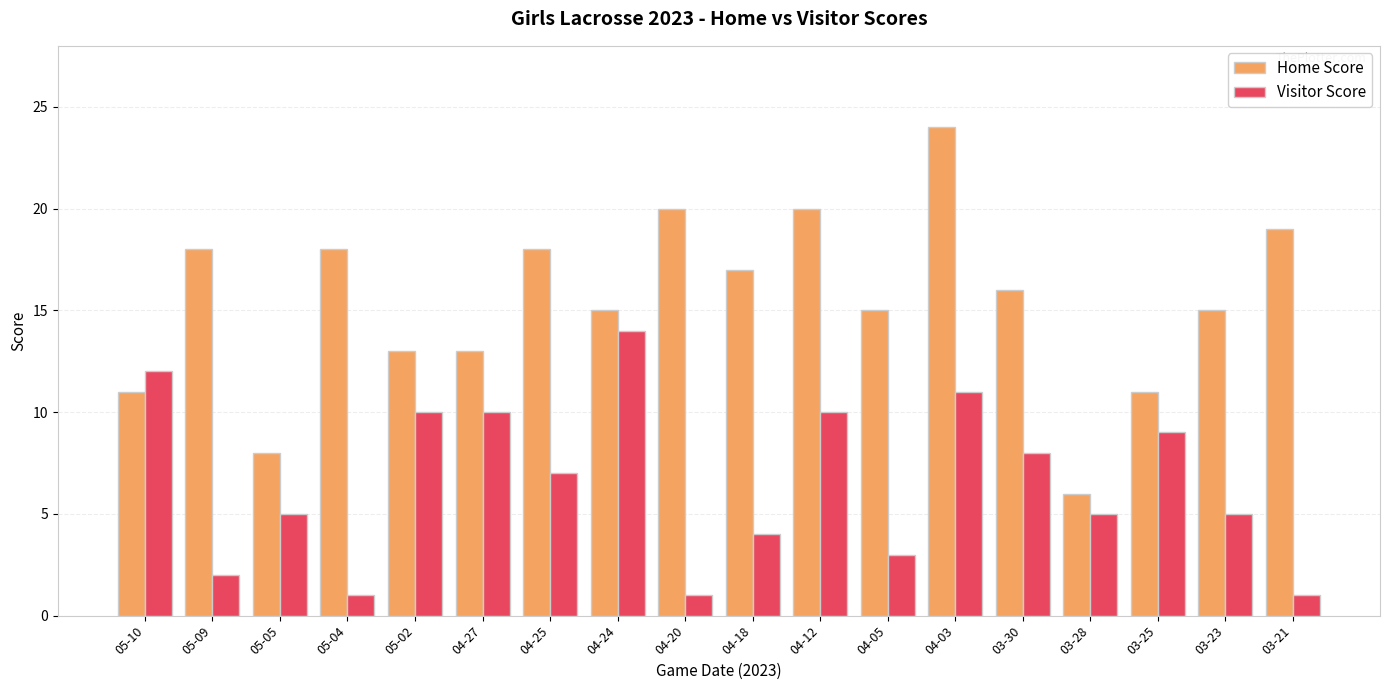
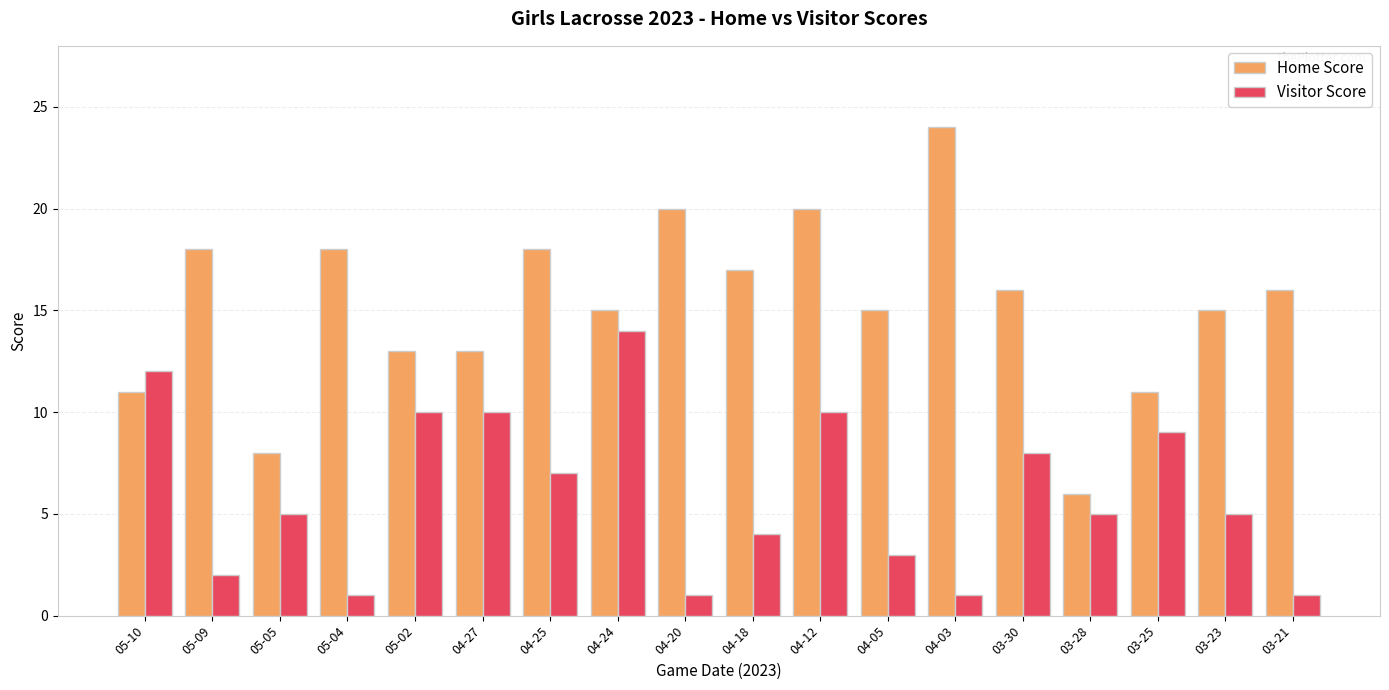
Visitor Score, 04-03: 11 -> 1
Home Score, 03-21: 19 -> 16
